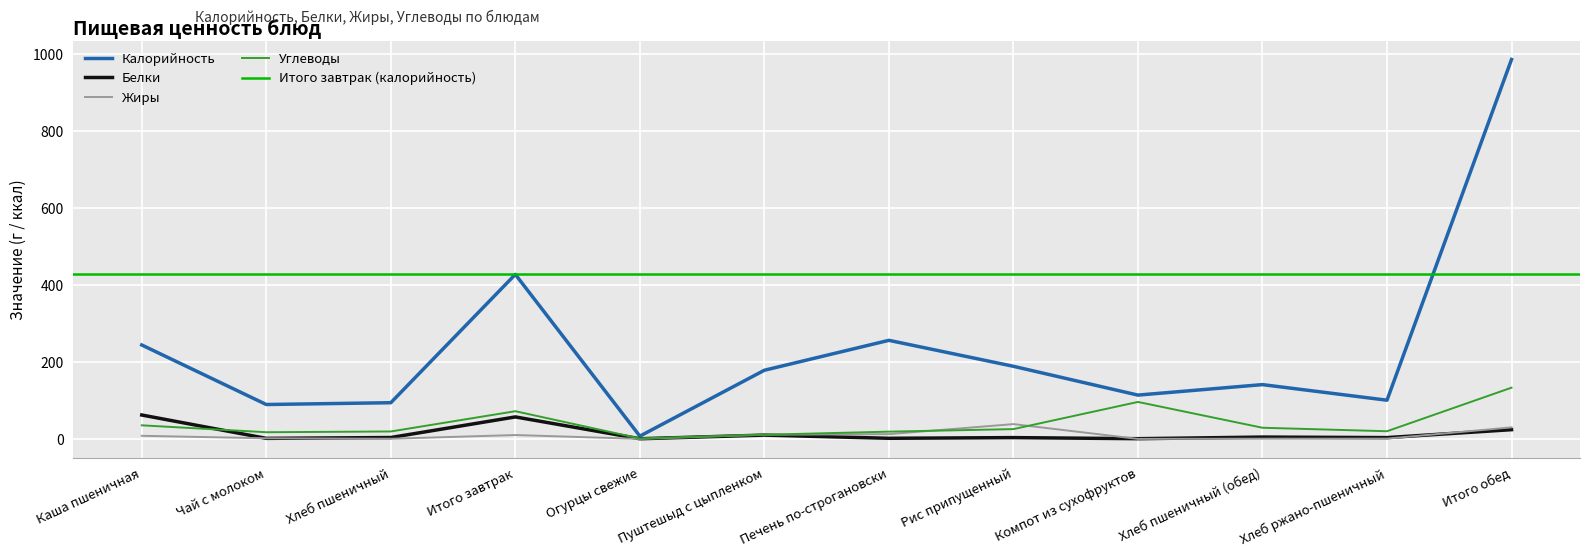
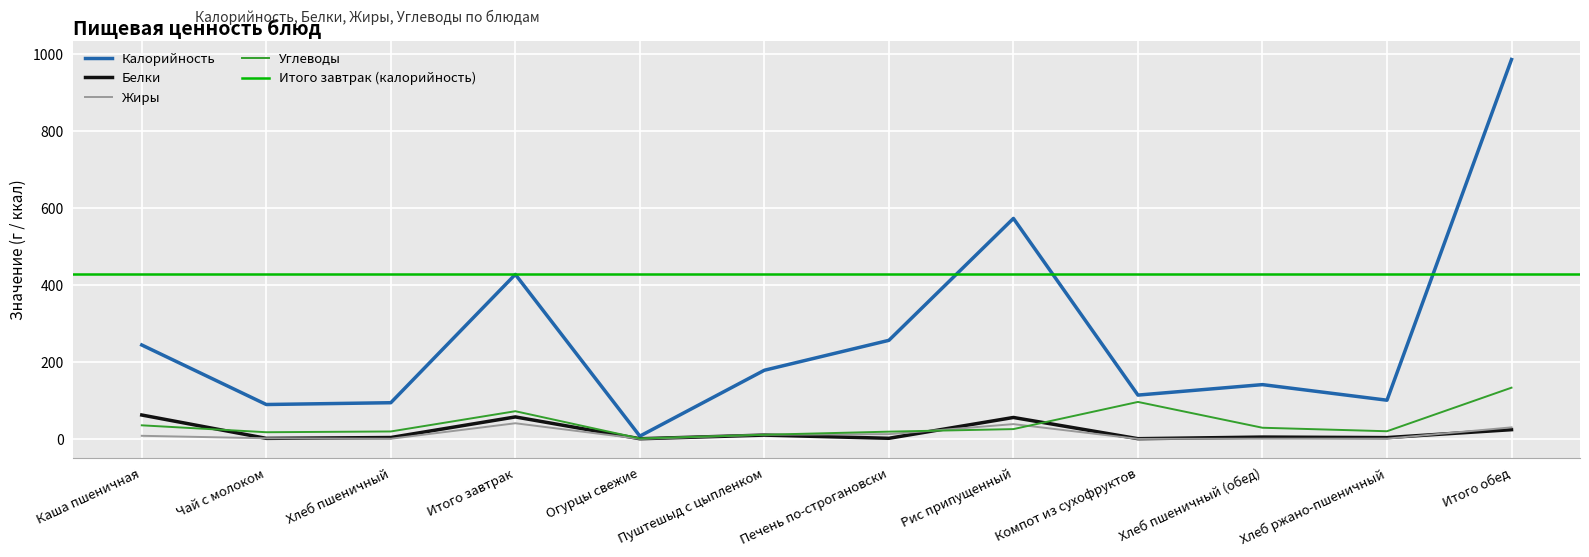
Жиры, Итого завтрак: 10 -> 40
Калорийность, Рис припущенный: 190 -> 570
Белки, Рис припущенный: 0 -> 60
